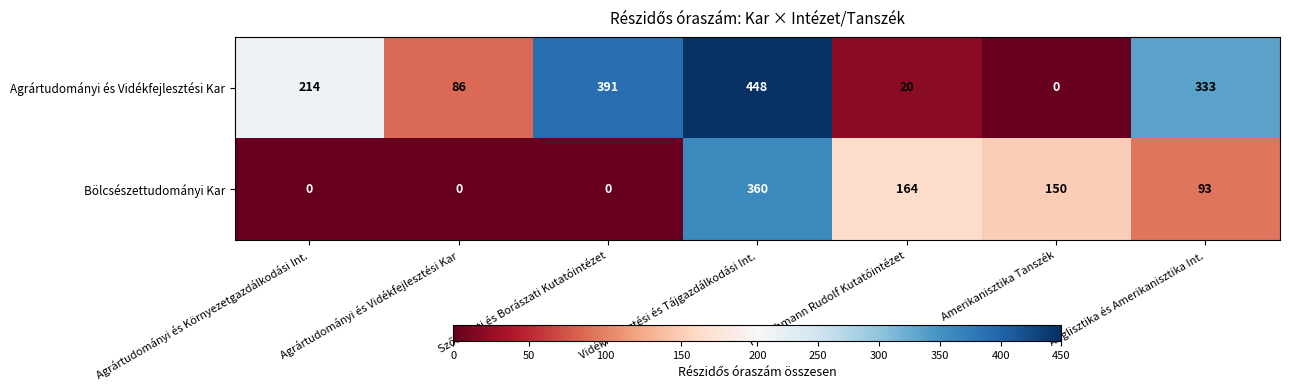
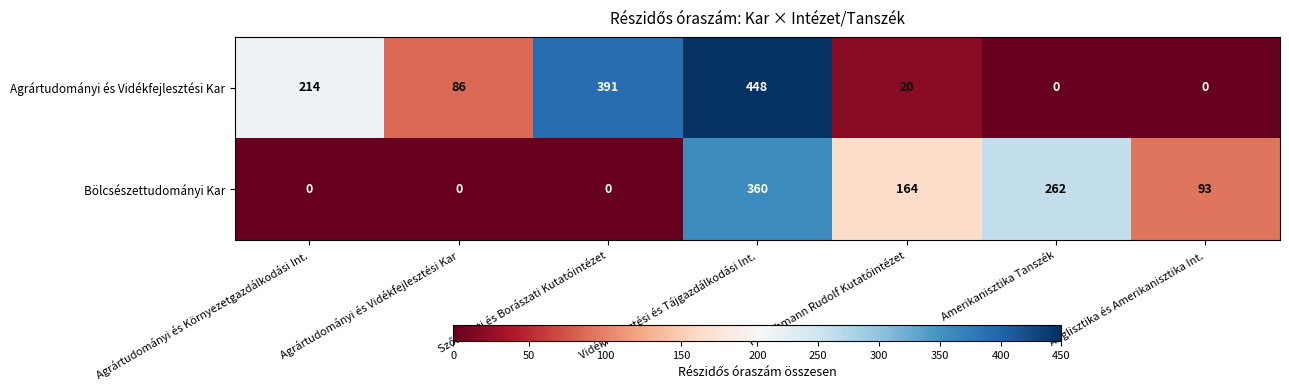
Agrártudományi és Vidékfejlesztési Kar, Anglisztika és Amerikanisztika Int.: 333 -> 0
Bölcsészettudományi Kar, Amerikanisztika Tanszék: 150 -> 262
